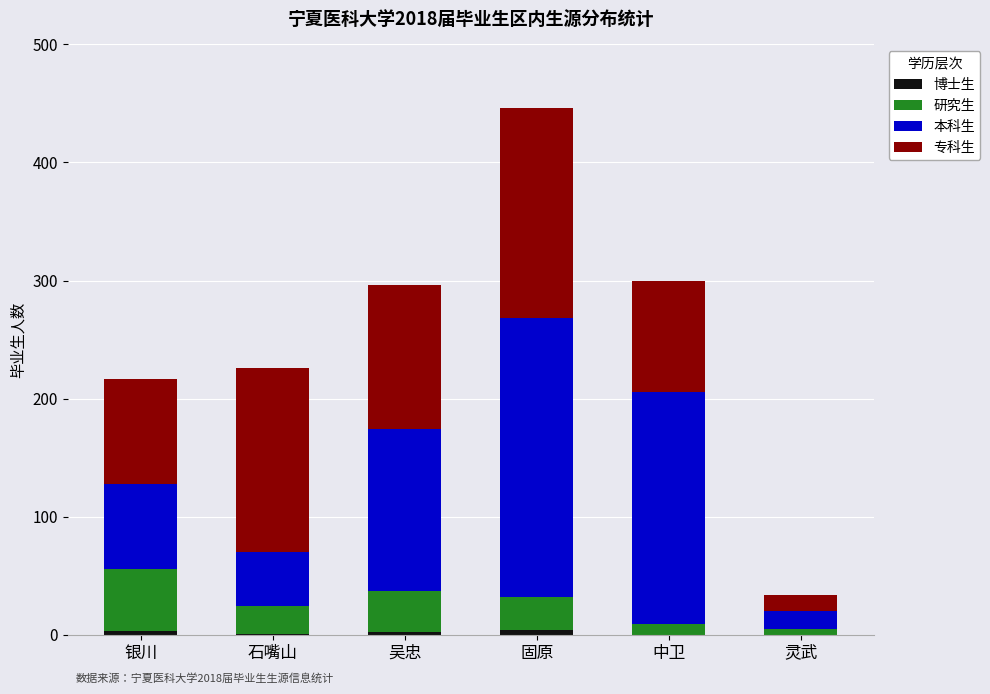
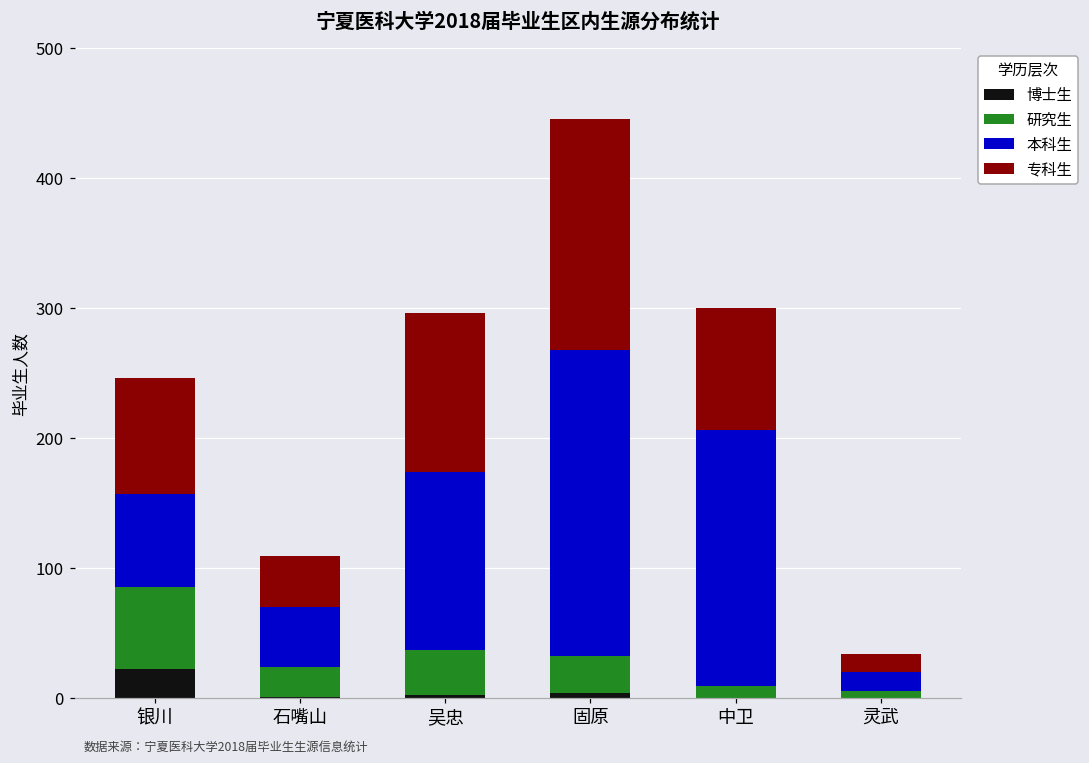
博士生, 银川: 3 -> 22
研究生, 银川: 53 -> 63
专科生, 石嘴山: 156 -> 39
